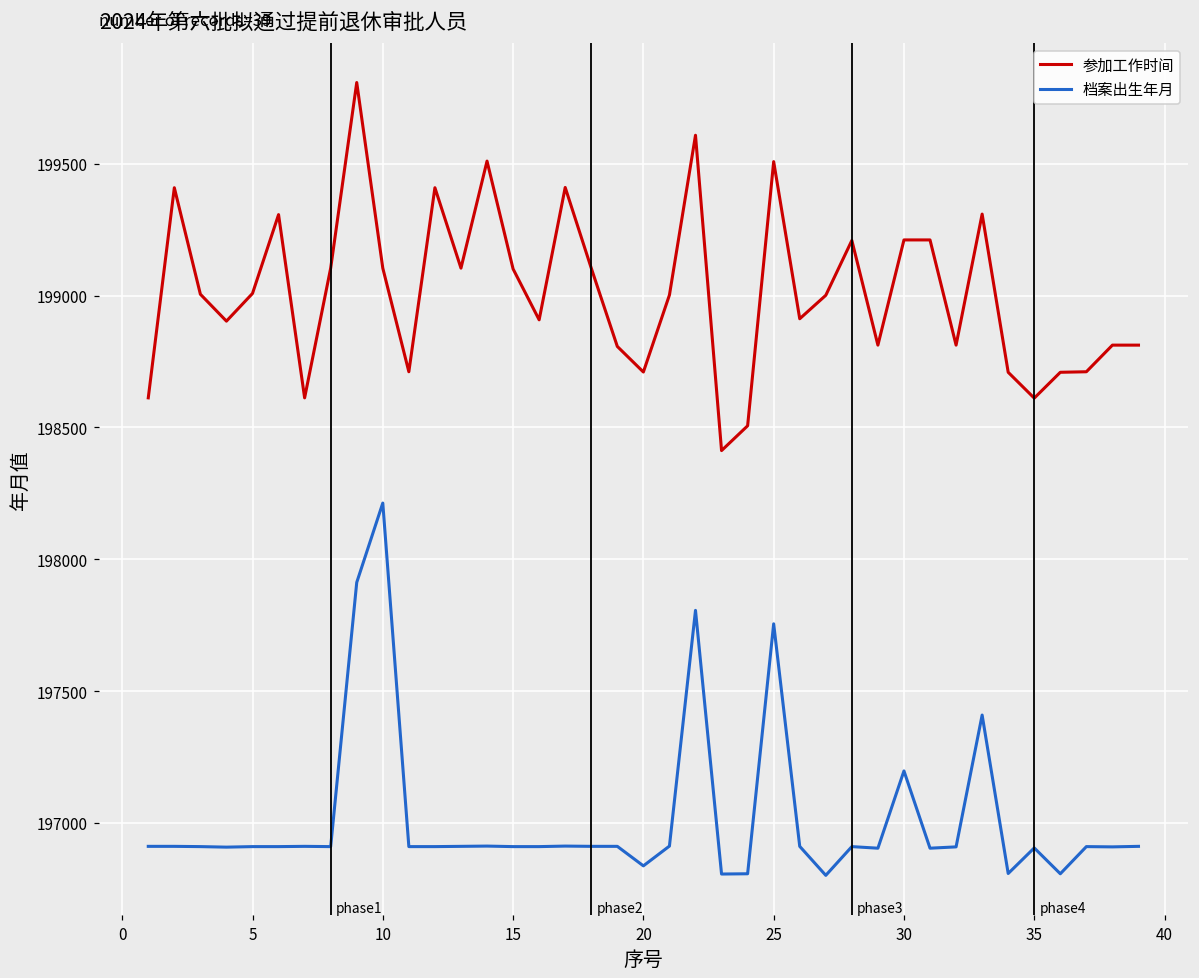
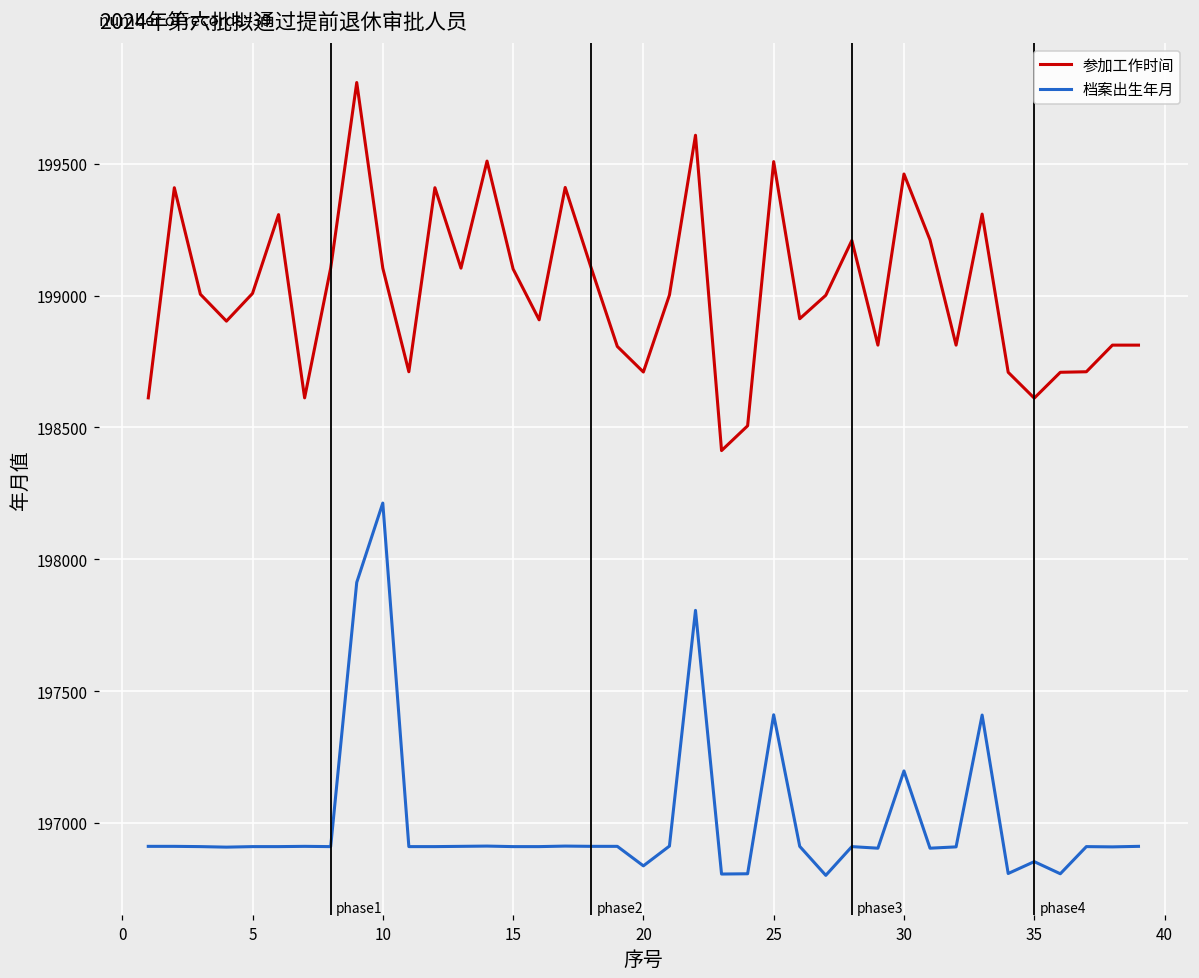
档案出生年月, 25: 197760 -> 197410
参加工作时间, 30: 199210 -> 199460
档案出生年月, 35: 196910 -> 196850
